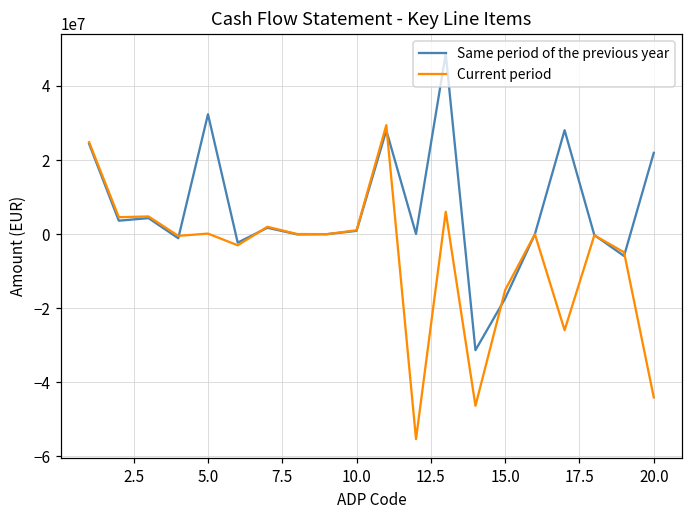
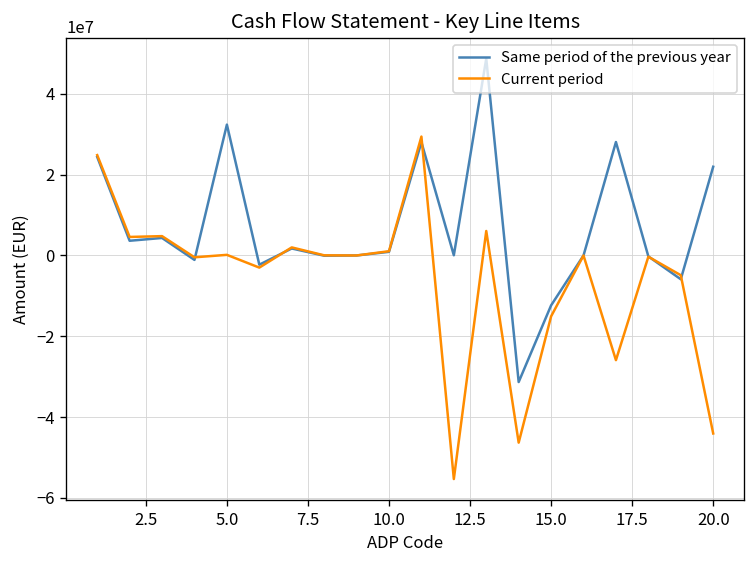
Same period of the previous year, 15.0: -17000000 -> -12000000
